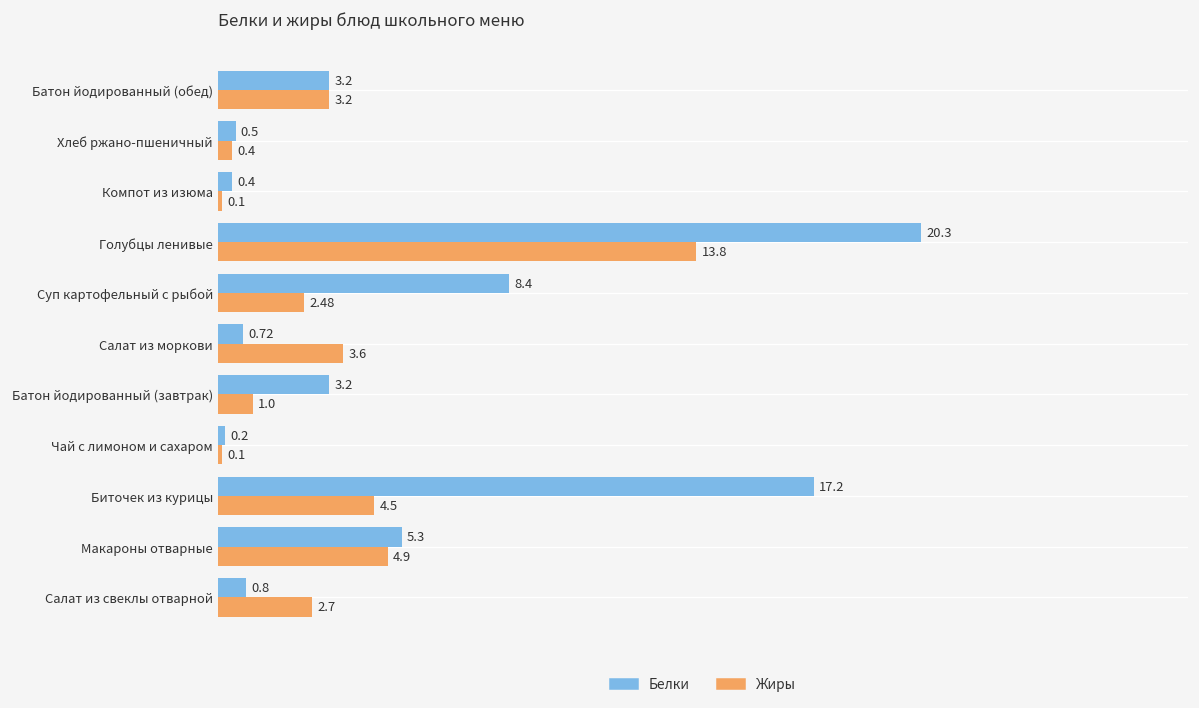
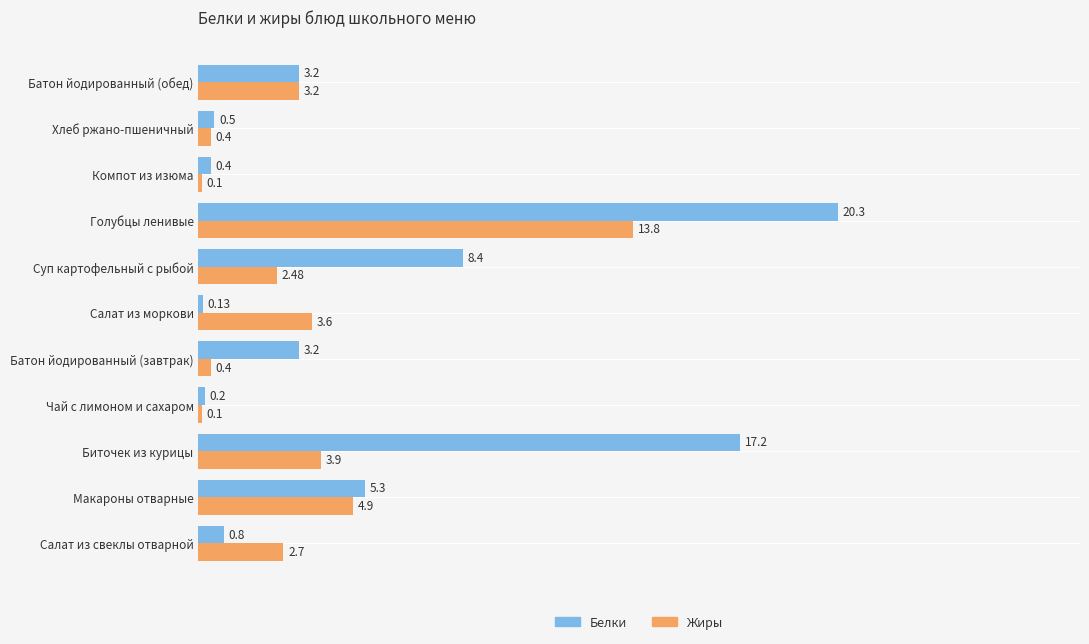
Белки, Салат из моркови: 0.72 -> 0.13
Жиры, Батон йодированный (завтрак): 1.0 -> 0.4
Жиры, Биточек из курицы: 4.5 -> 3.9
